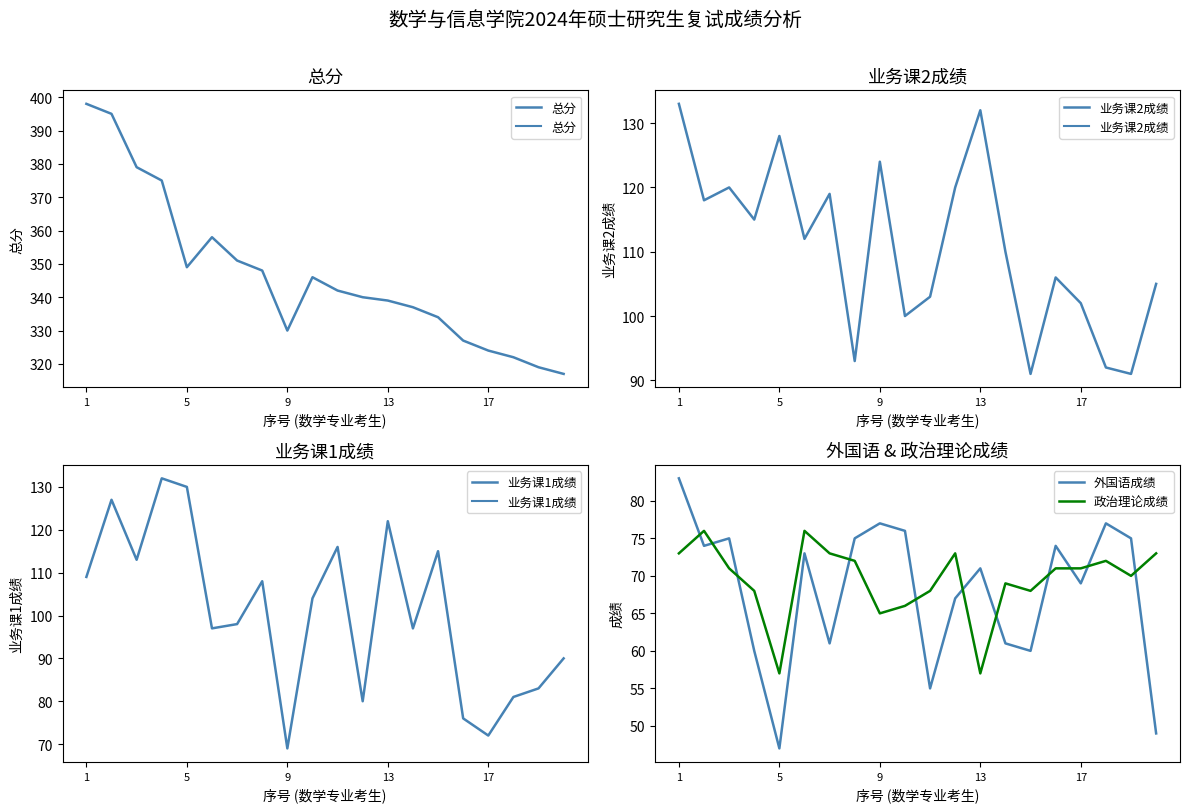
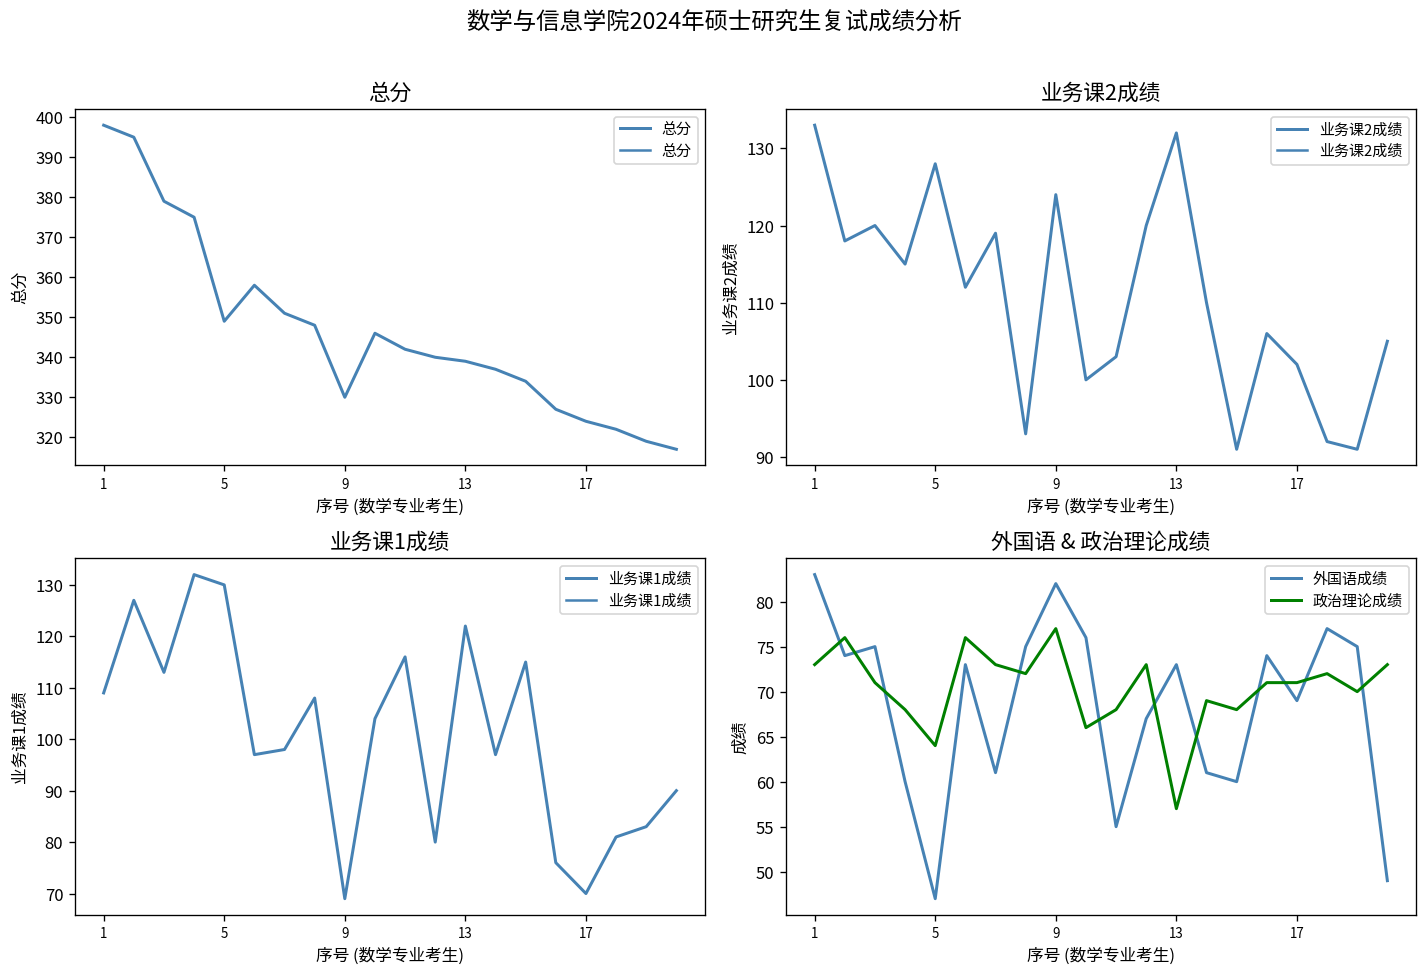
业务课1成绩, 17: 72 -> 70
外国语 & 政治理论成绩, 政治理论成绩, 5: 57 -> 64
外国语 & 政治理论成绩, 外国语成绩, 9: 77 -> 82
外国语 & 政治理论成绩, 政治理论成绩, 9: 65 -> 77
外国语 & 政治理论成绩, 外国语成绩, 13: 71 -> 73
